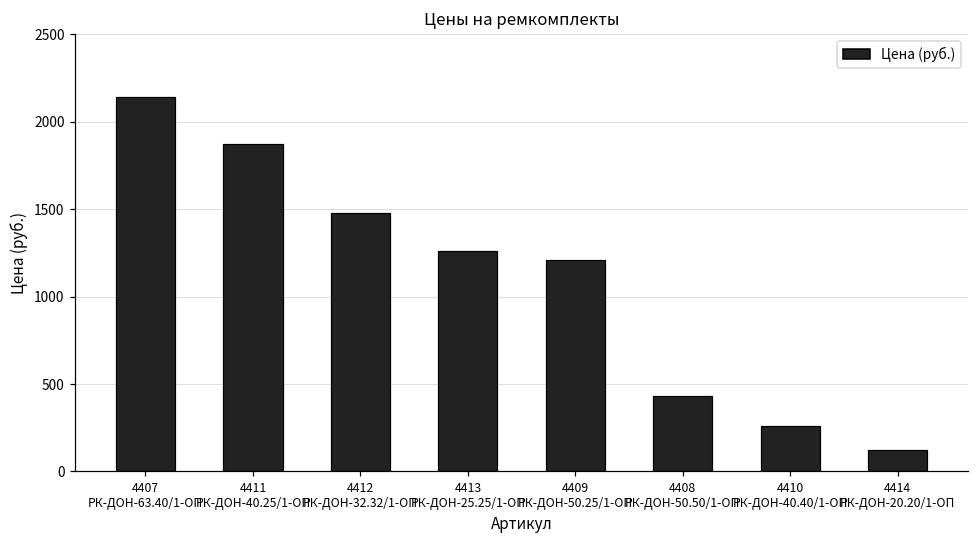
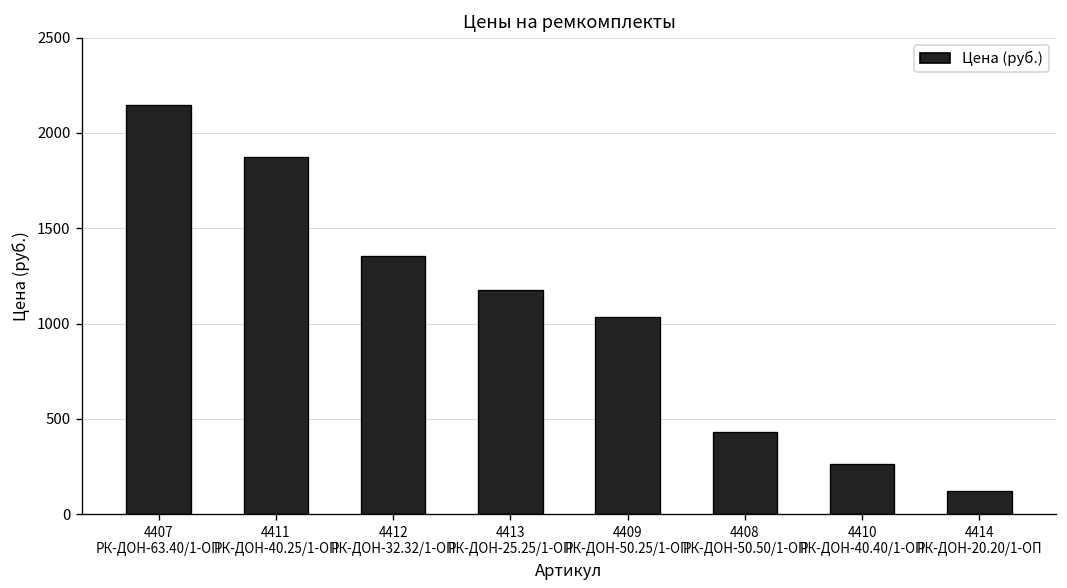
4412 РК-ДОН-32.32/1-ОП: 1480 -> 1350
4413 РК-ДОН-25.25/1-ОП: 1260 -> 1180
4409 РК-ДОН-50.25/1-ОП: 1210 -> 1040
